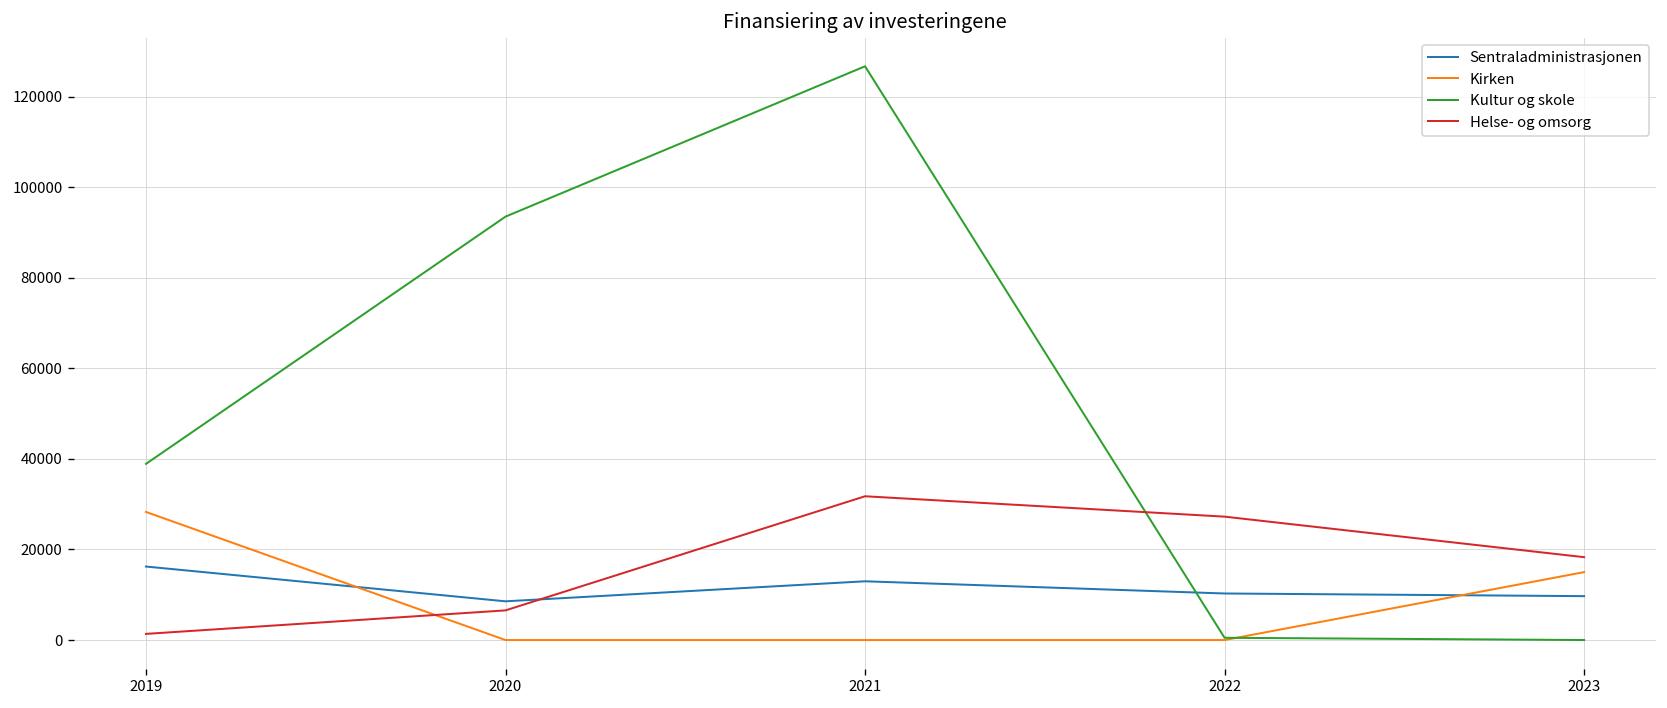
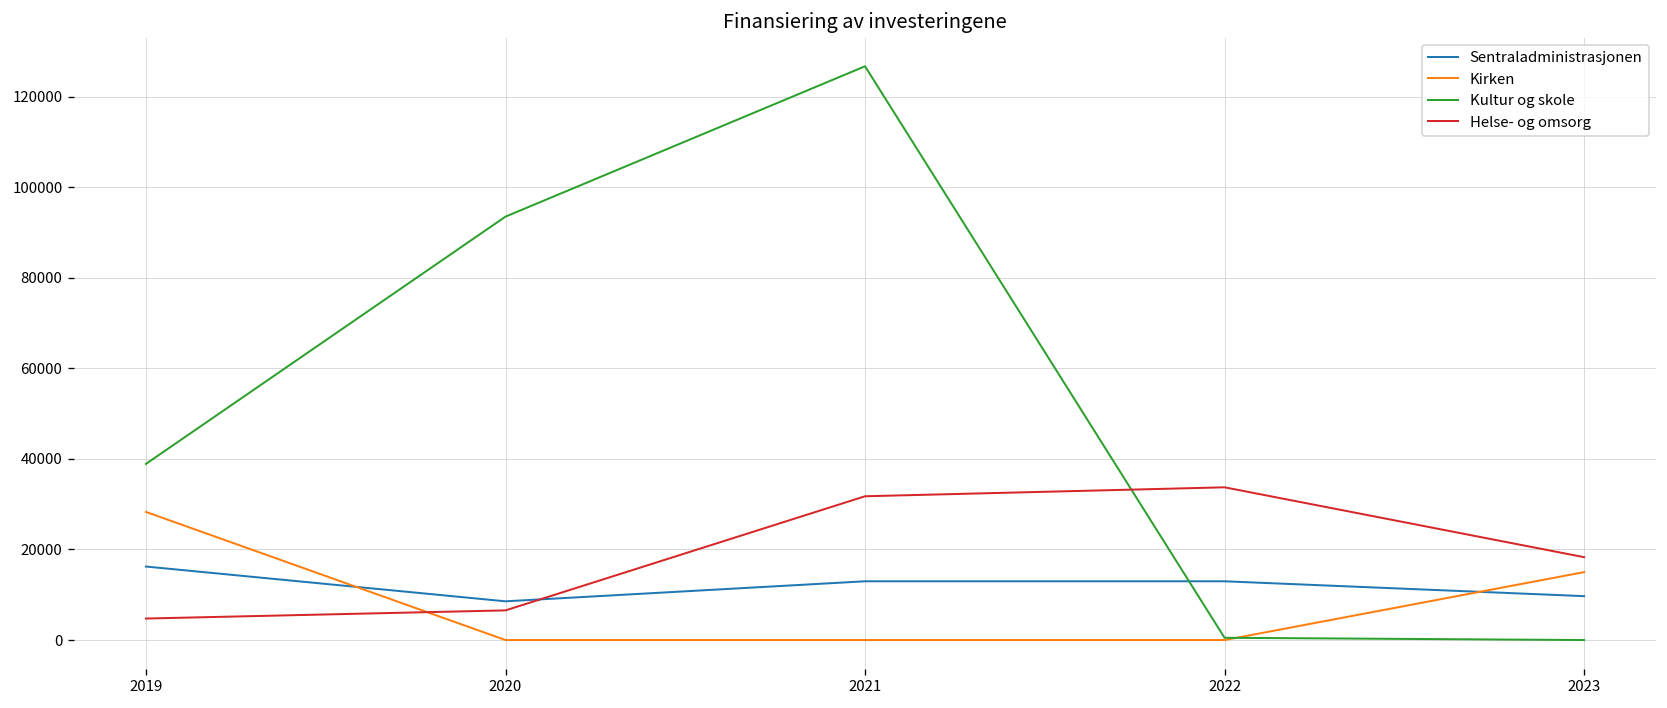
Helse- og omsorg, 2019: 1000 -> 5000
Sentraladministrasjonen, 2022: 10000 -> 13000
Helse- og omsorg, 2022: 27000 -> 34000
